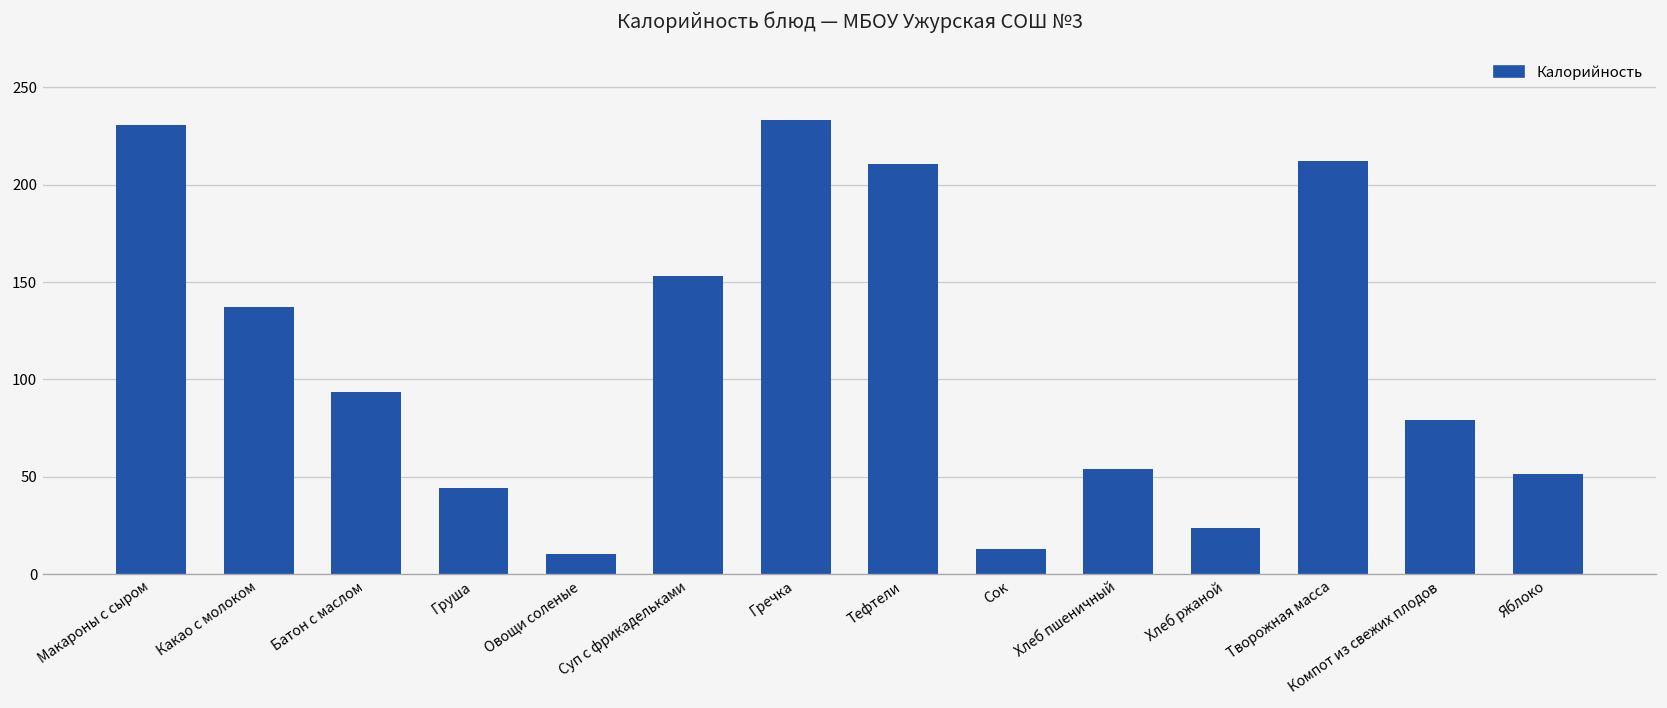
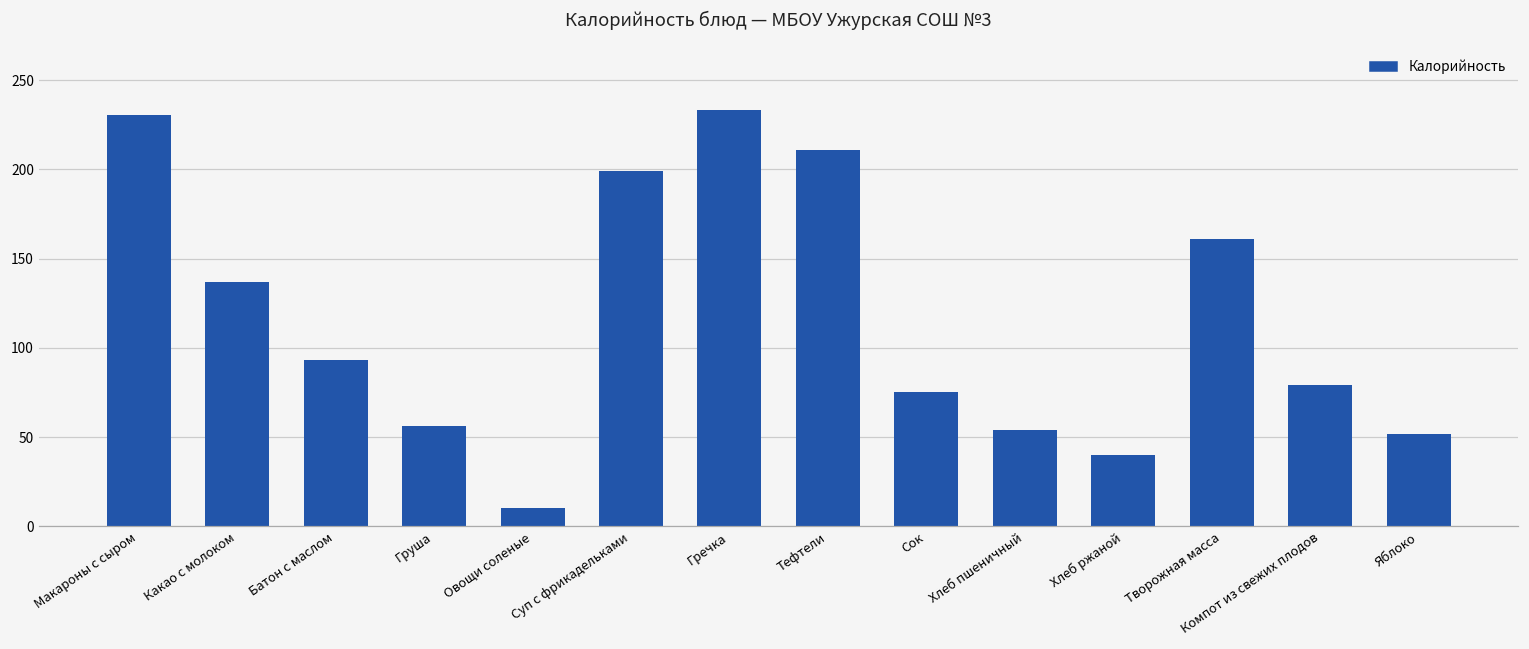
Груша: 44 -> 56
Суп с фрикадельками: 153 -> 199
Сок: 13 -> 75
Хлеб ржаной: 24 -> 40
Творожная масса: 212 -> 161
